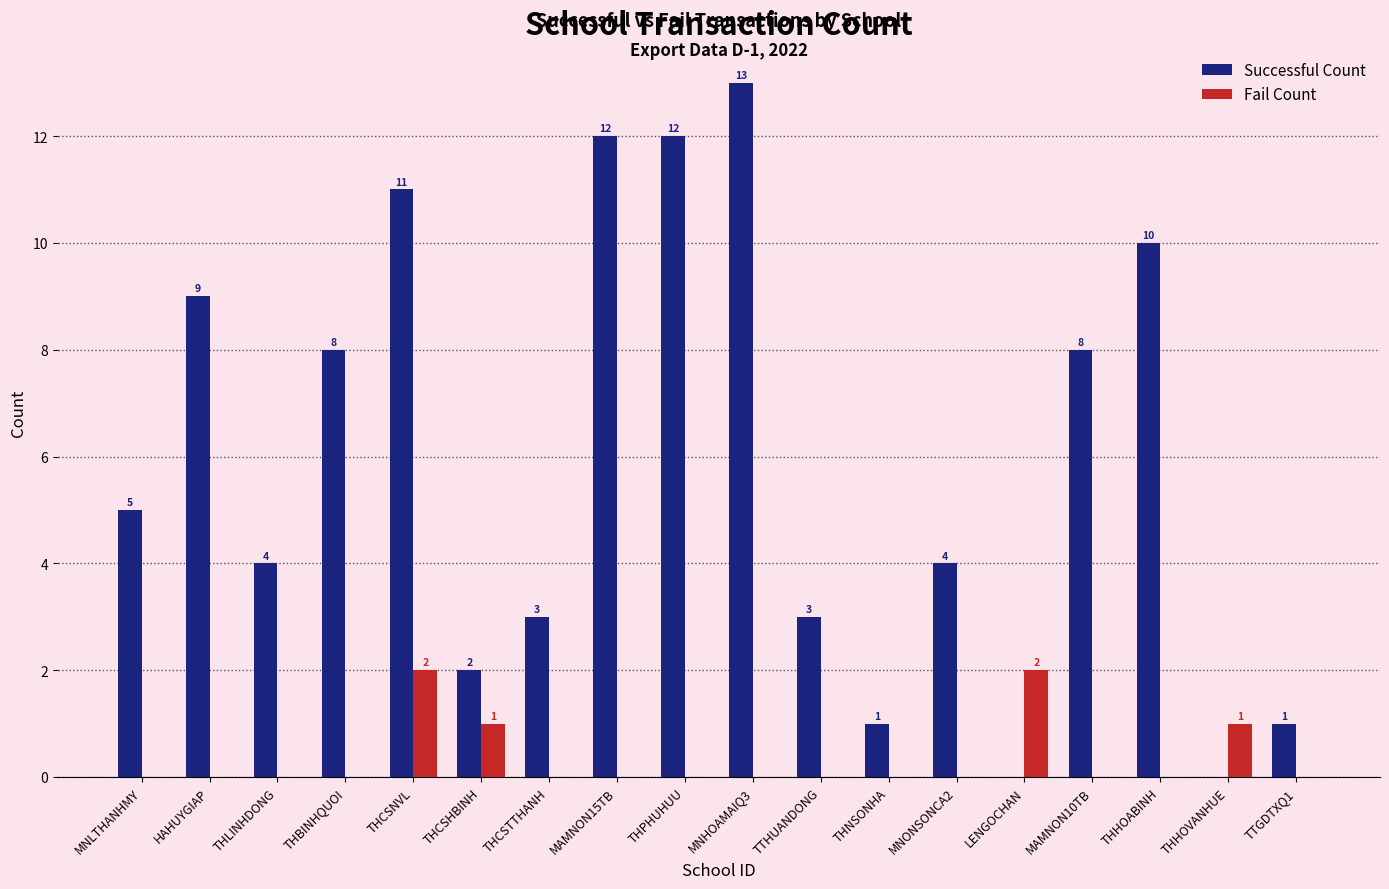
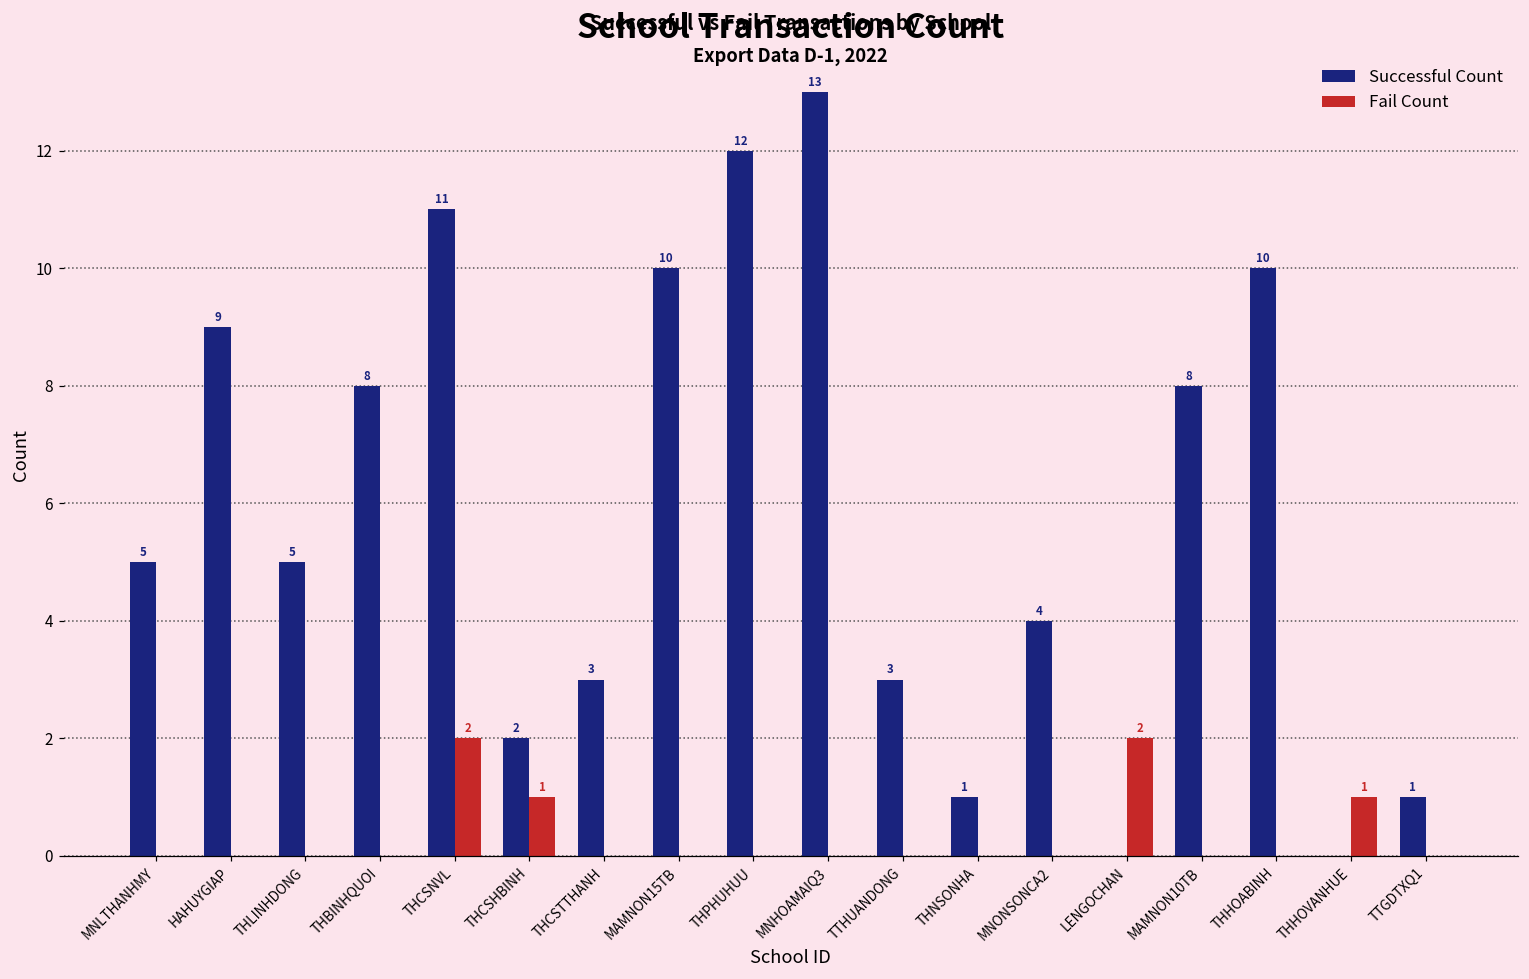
Successful Count, THLINHDONG: 4 -> 5
Successful Count, MAMNON15TB: 12 -> 10
